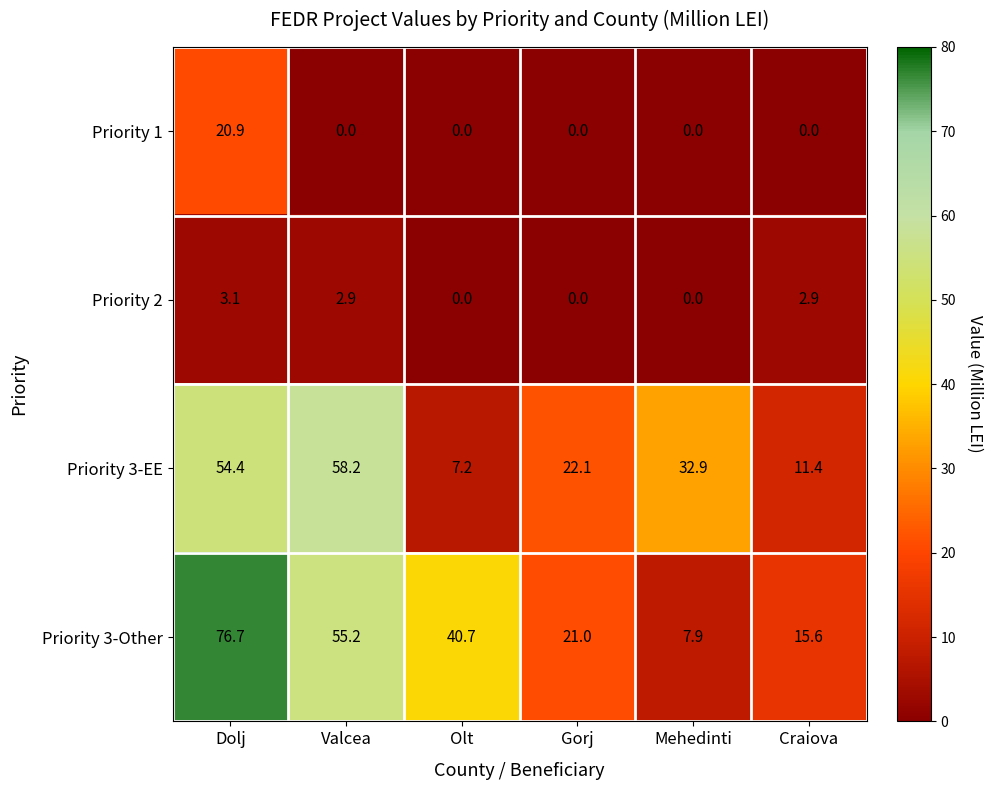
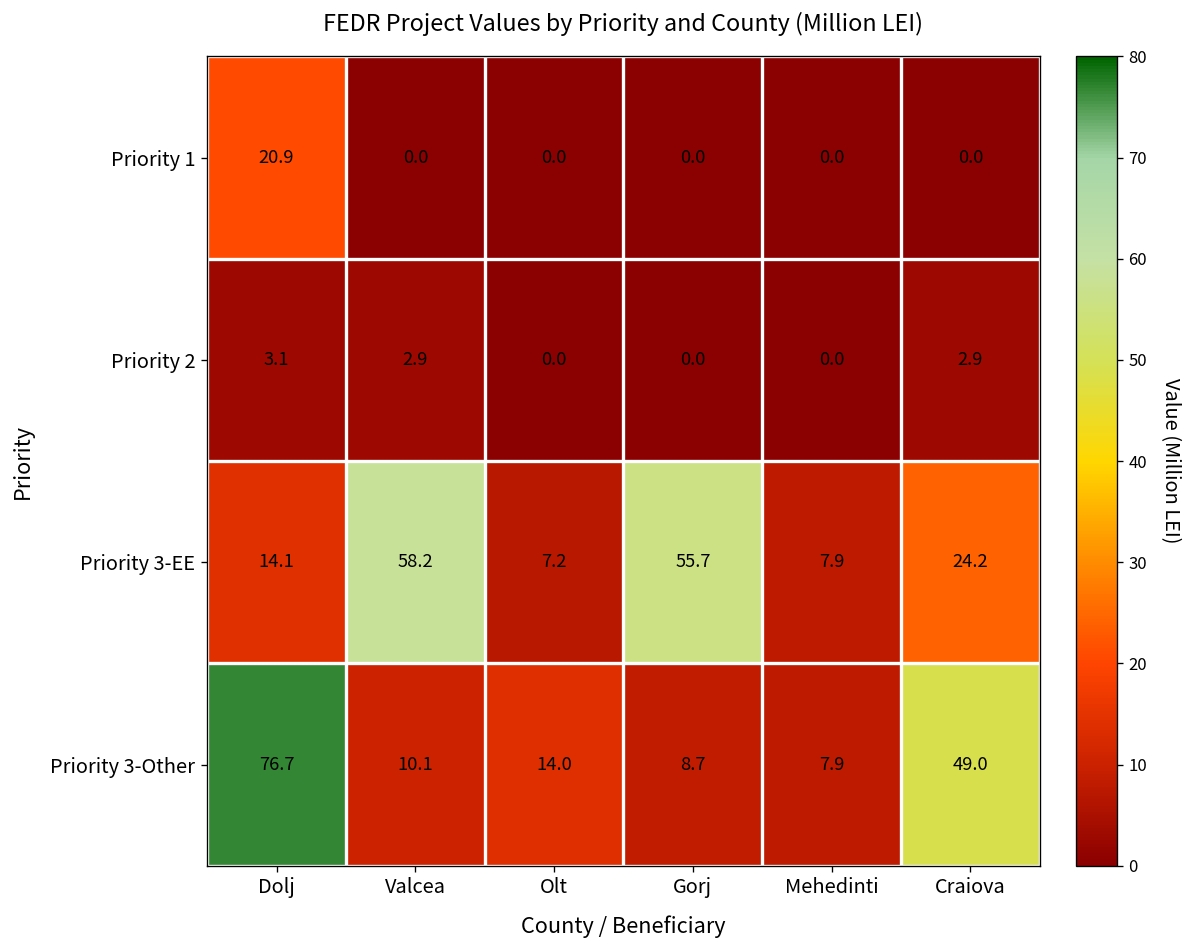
Priority 3-EE, Dolj: 54.4 -> 14.1
Priority 3-EE, Gorj: 22.1 -> 55.7
Priority 3-EE, Mehedinti: 32.9 -> 7.9
Priority 3-EE, Craiova: 11.4 -> 24.2
Priority 3-Other, Valcea: 55.2 -> 10.1
Priority 3-Other, Olt: 40.7 -> 14.0
Priority 3-Other, Gorj: 21.0 -> 8.7
Priority 3-Other, Craiova: 15.6 -> 49.0
